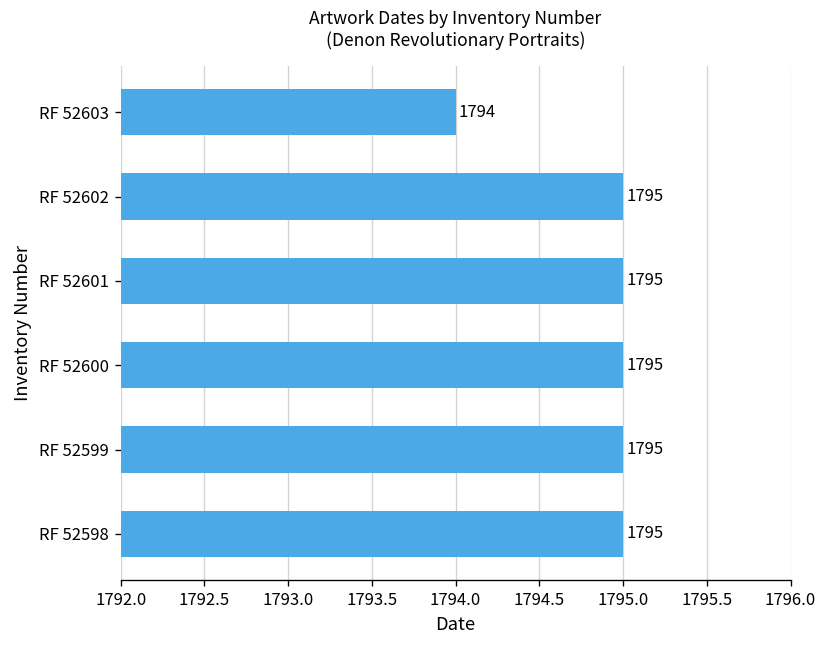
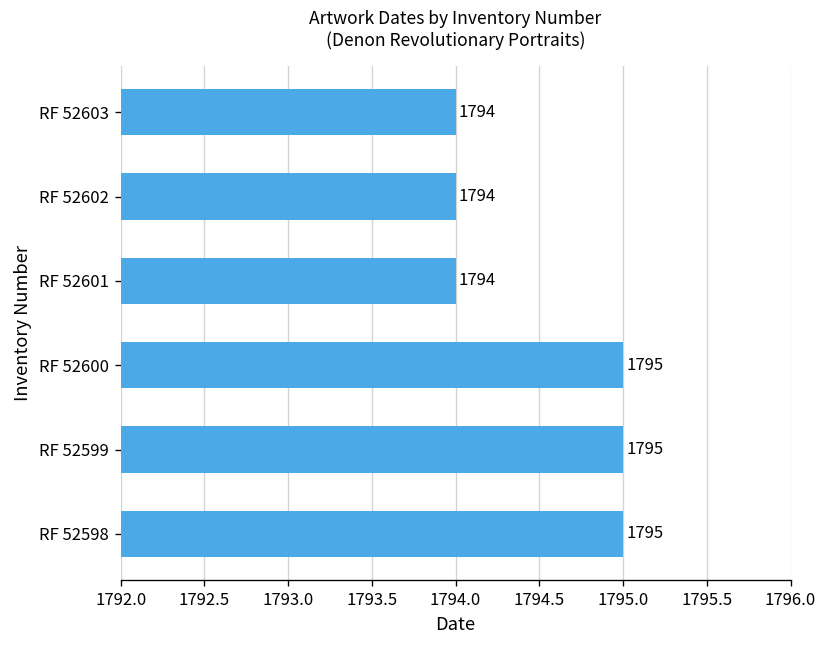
RF 52602: 1795 -> 1794
RF 52601: 1795 -> 1794
